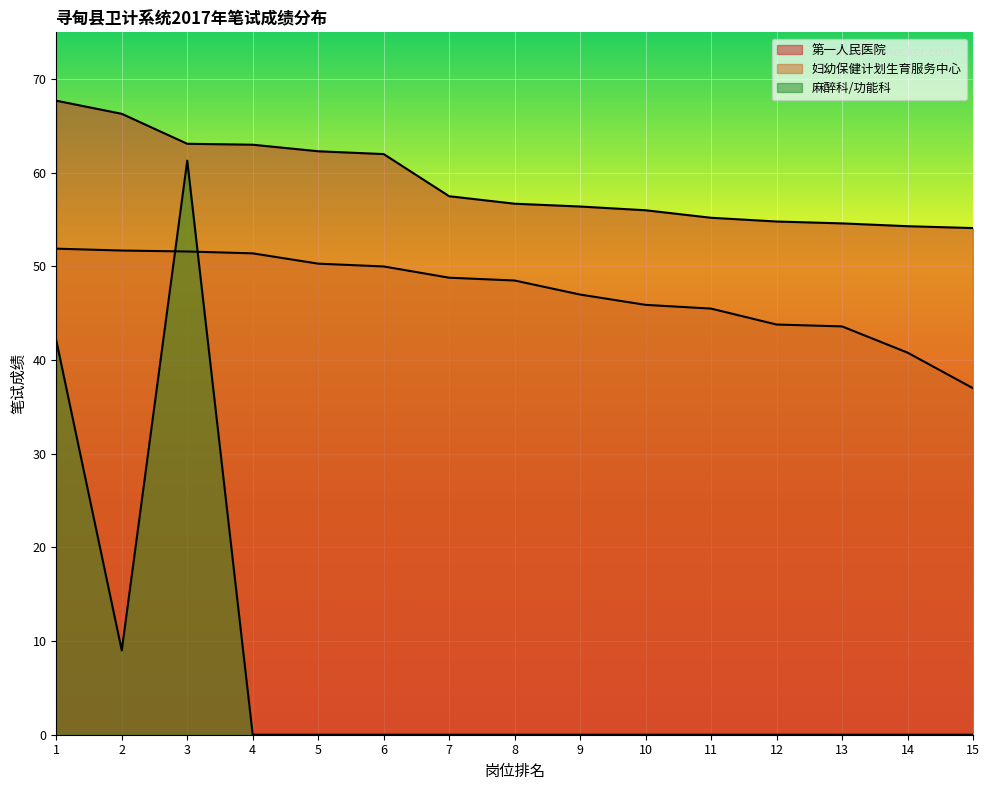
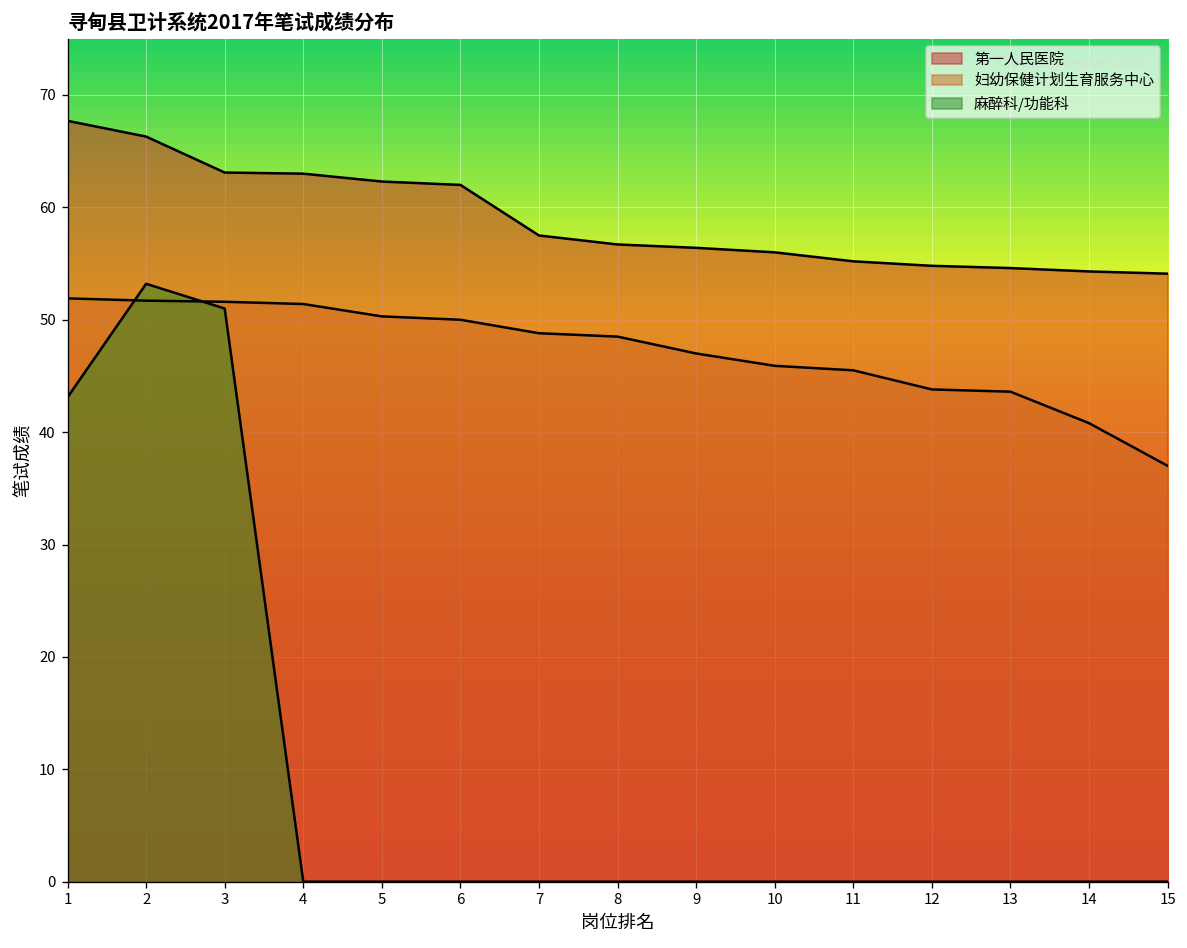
麻醉科/功能科, 1: 42 -> 43
麻醉科/功能科, 2: 9 -> 53
麻醉科/功能科, 3: 61 -> 51
